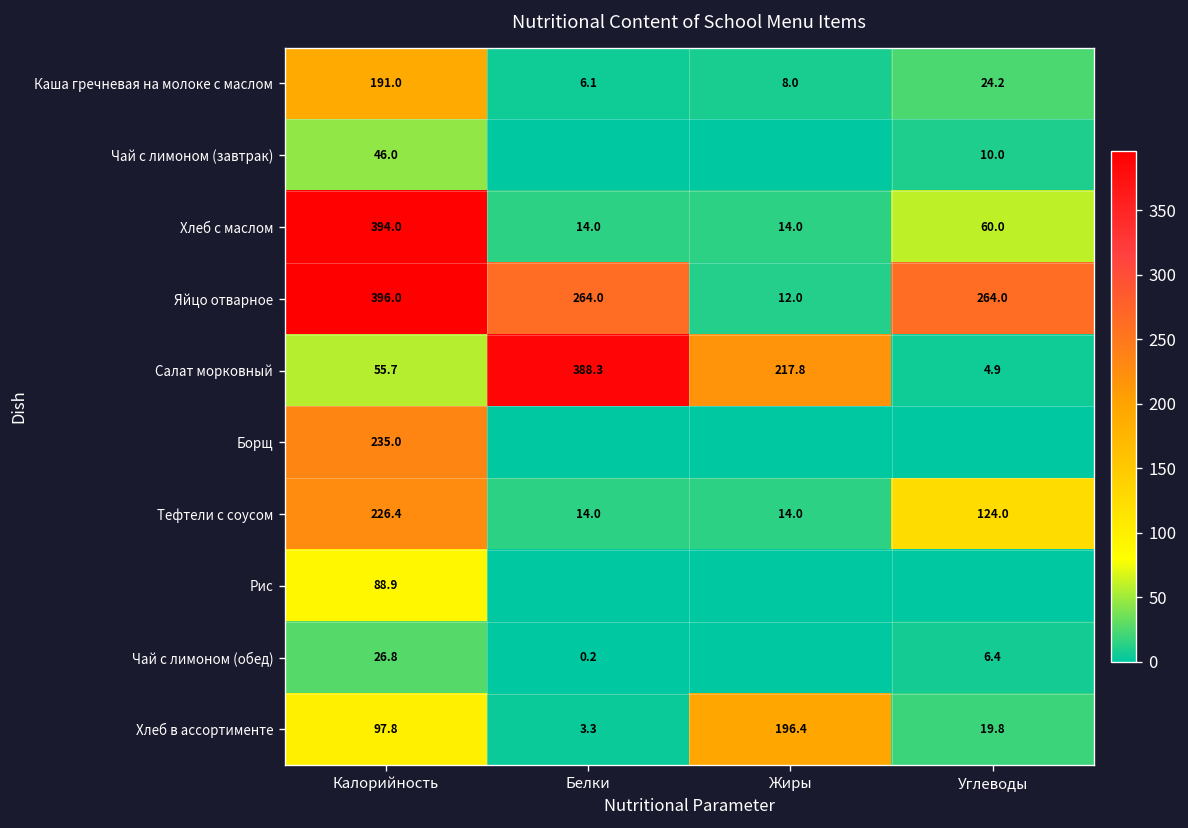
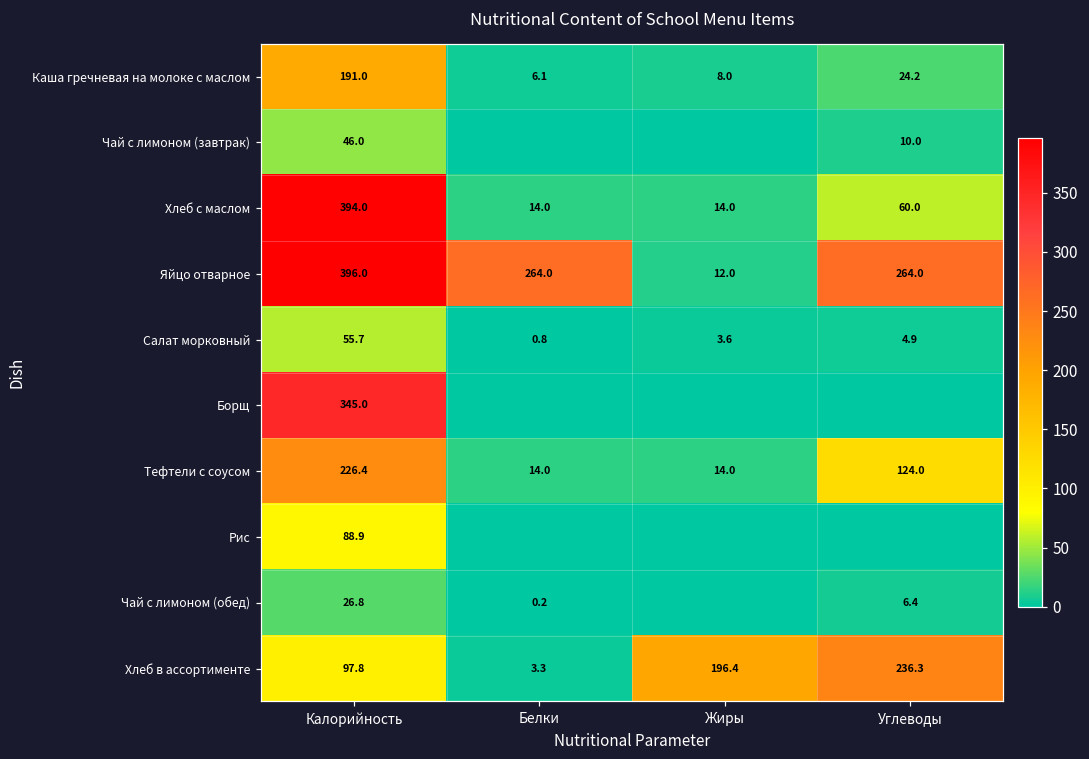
Салат морковный, Белки: 388.3 -> 0.8
Салат морковный, Жиры: 217.8 -> 3.6
Борщ, Калорийность: 235.0 -> 345.0
Хлеб в ассортименте, Углеводы: 19.8 -> 236.3
